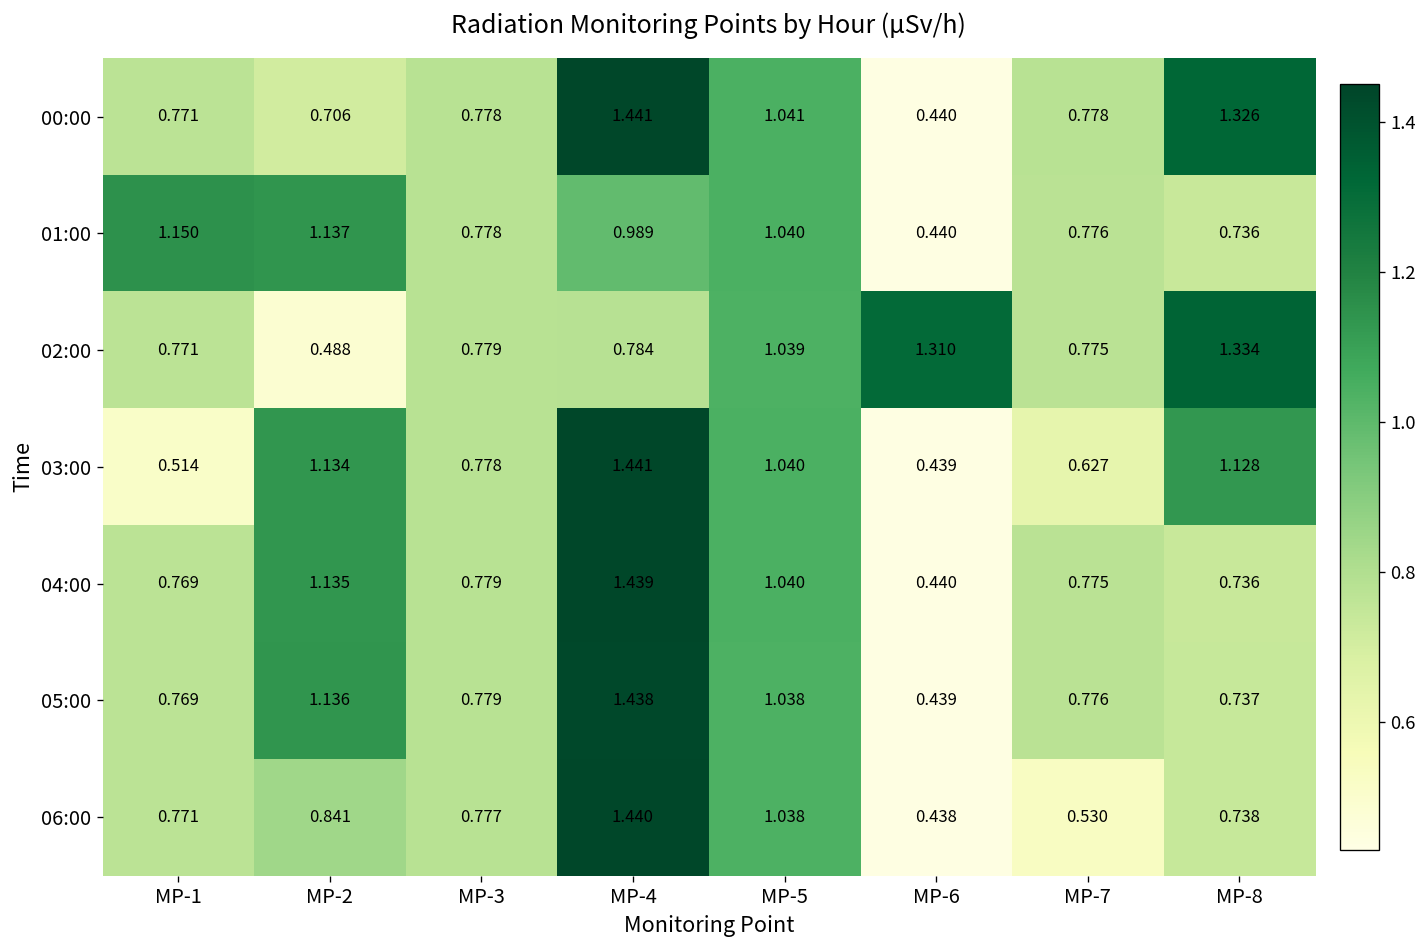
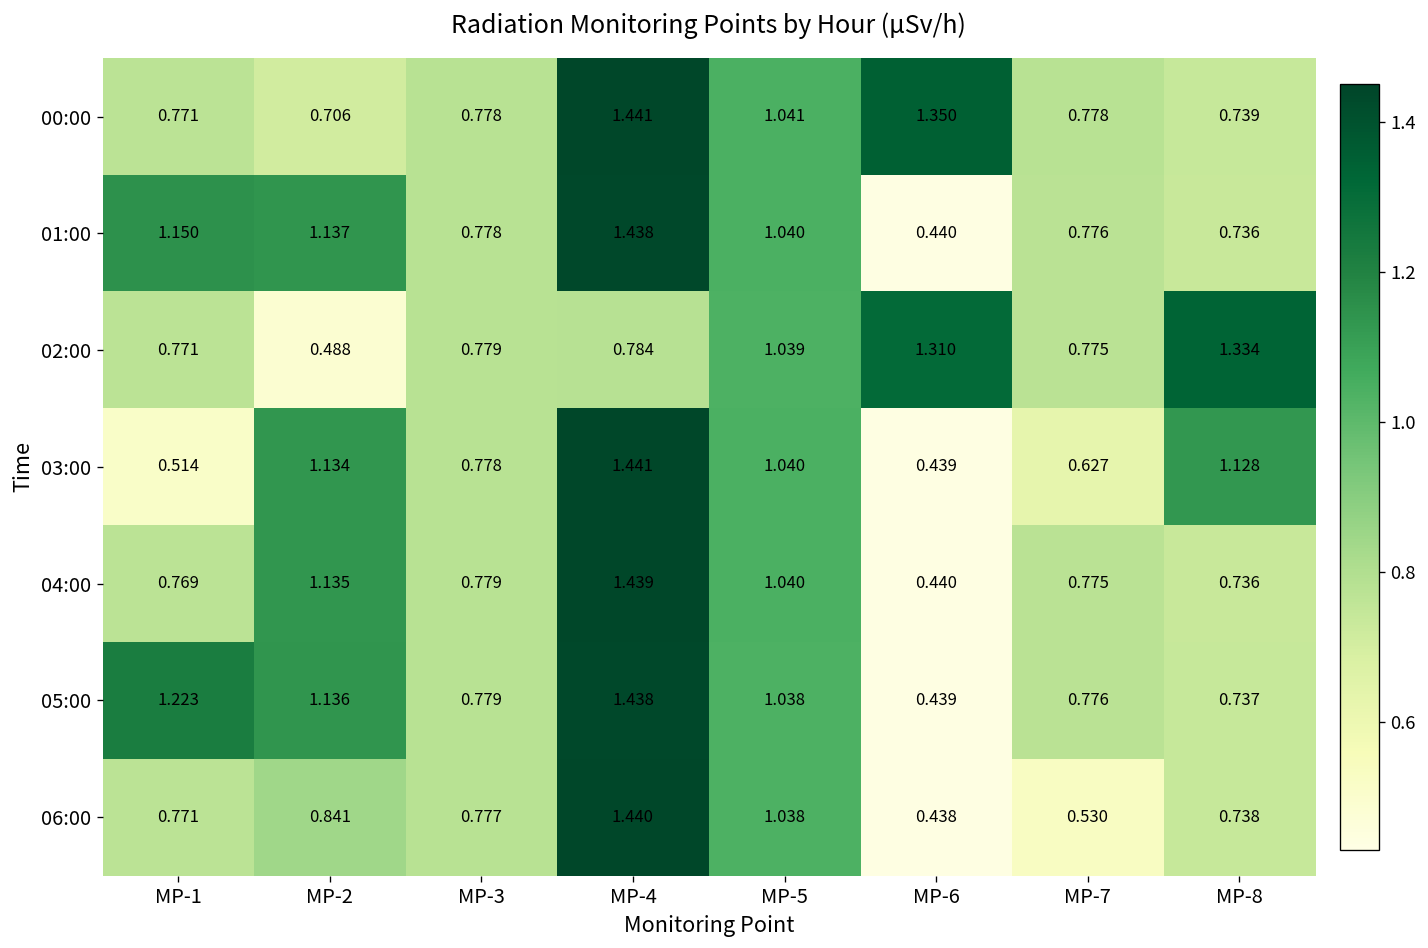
00:00, MP-6: 0.440 -> 1.350
00:00, MP-8: 1.326 -> 0.739
01:00, MP-4: 0.989 -> 1.438
05:00, MP-1: 0.769 -> 1.223
